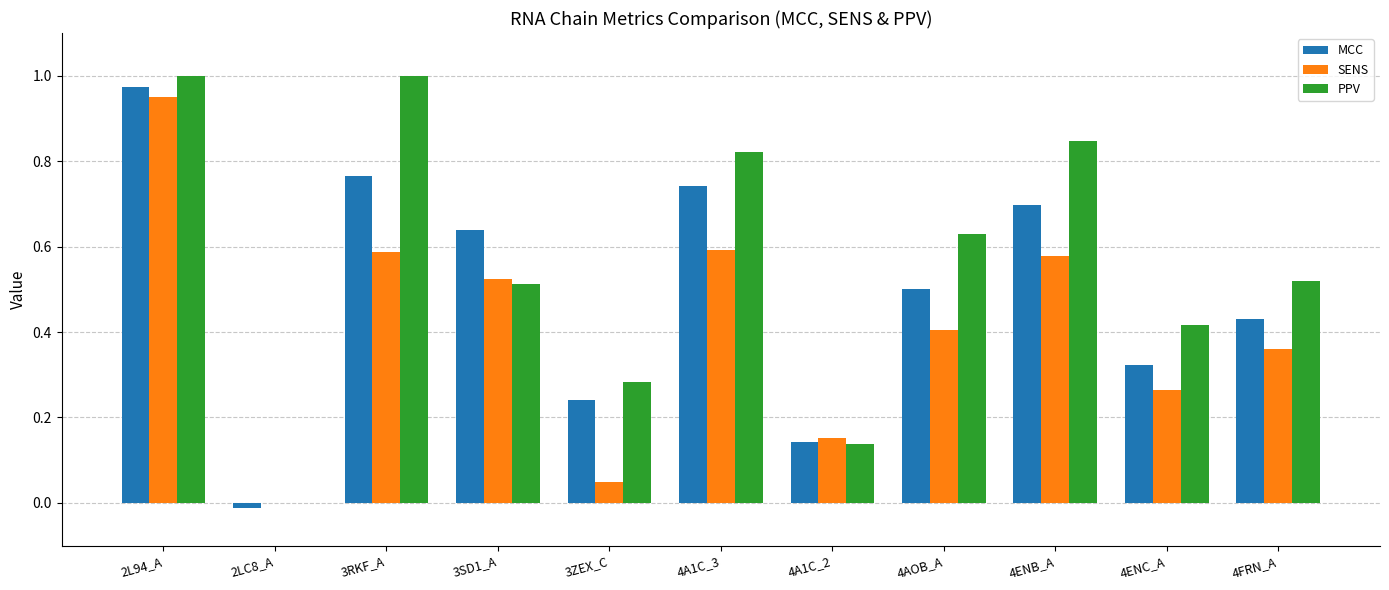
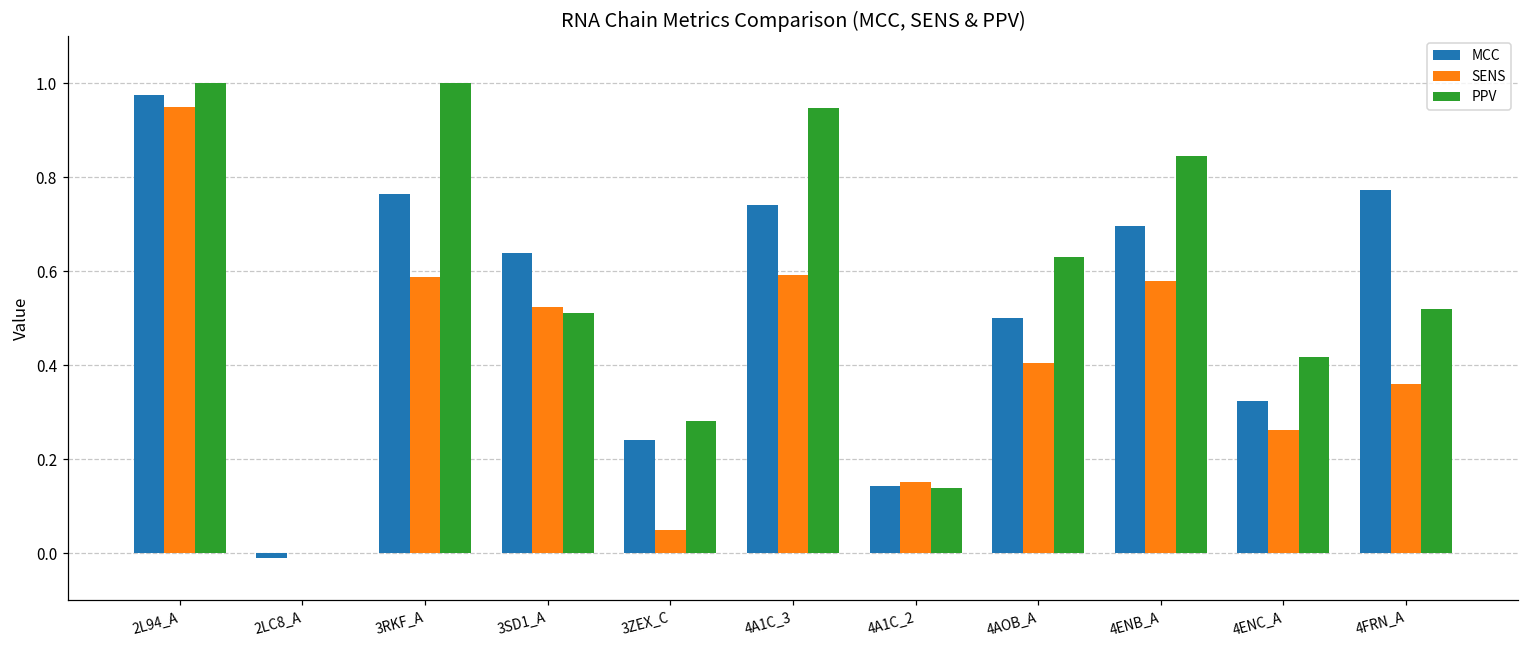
PPV, 4A1C_3: 0.82 -> 0.95
MCC, 4FRN_A: 0.43 -> 0.77
